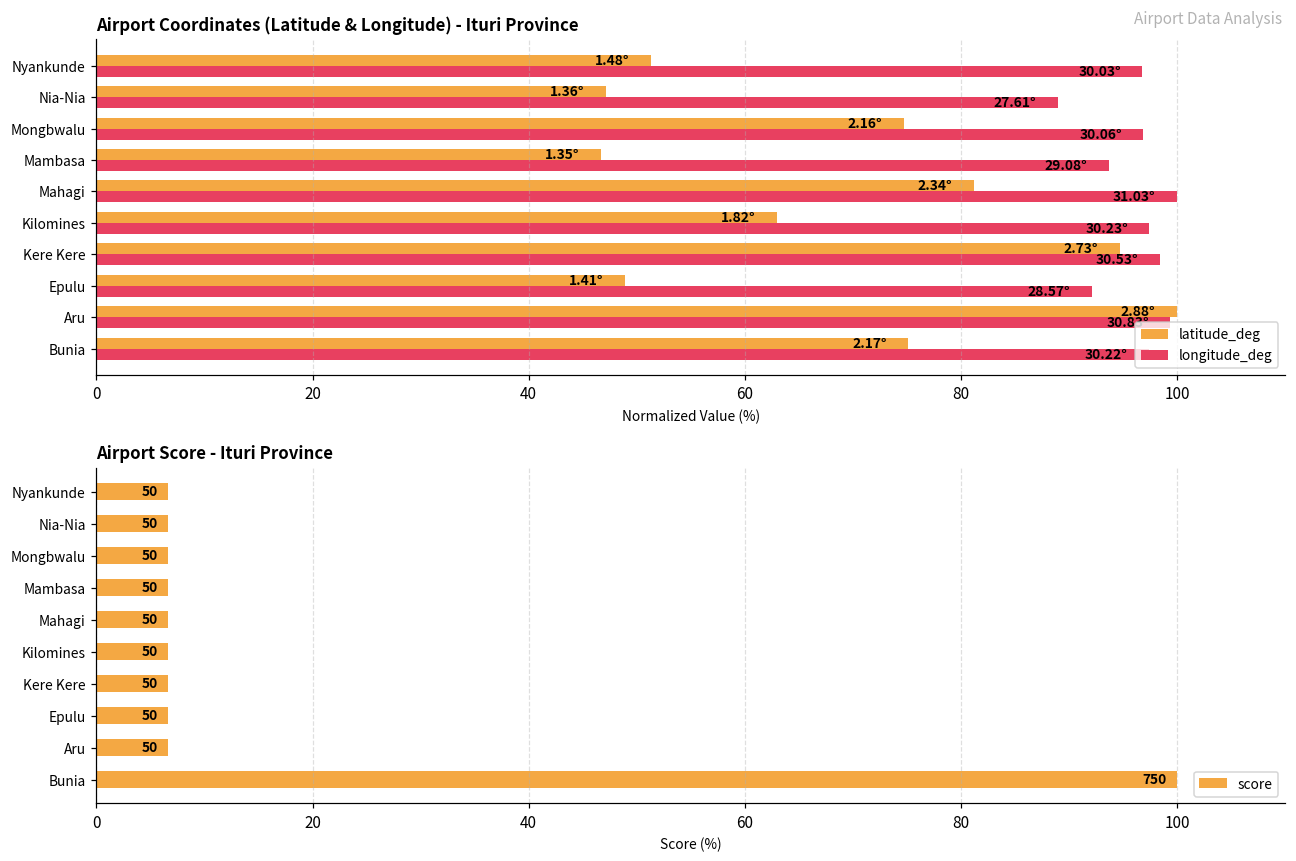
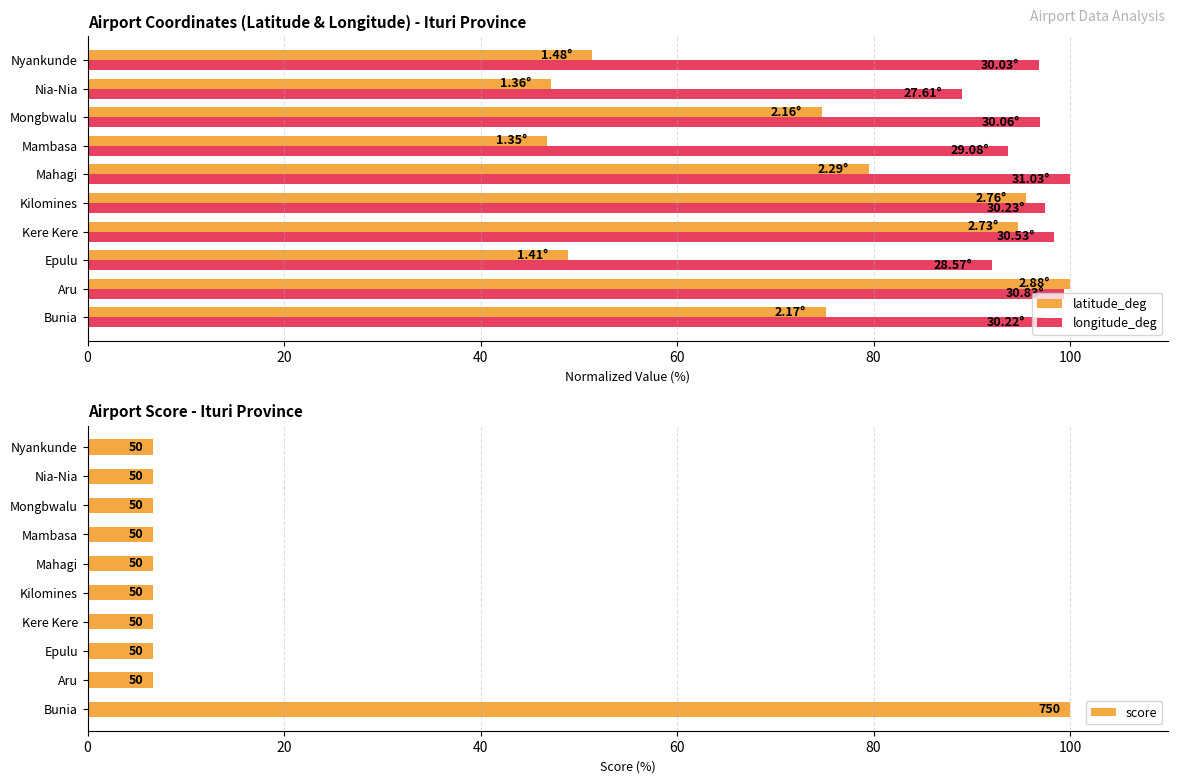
Airport Coordinates (Latitude & Longitude) - Ituri Province, latitude_deg, Mahagi: 2.34° -> 2.29°
Airport Coordinates (Latitude & Longitude) - Ituri Province, latitude_deg, Kilomines: 1.82° -> 2.76°
